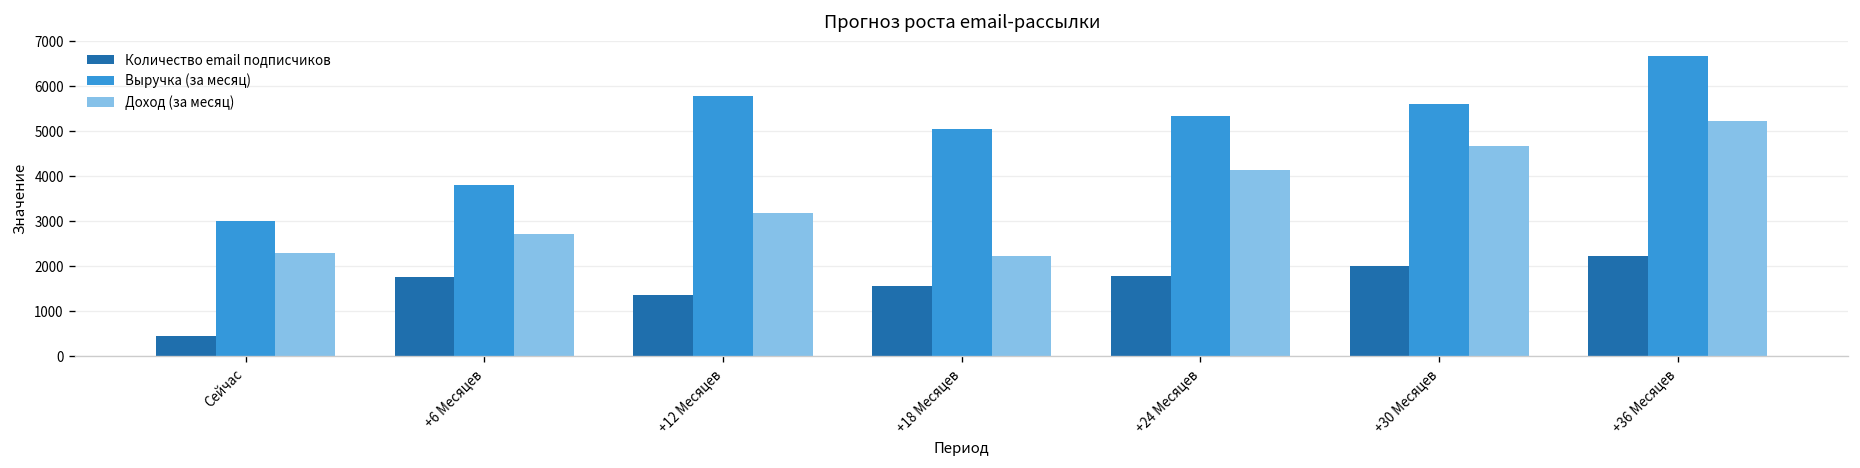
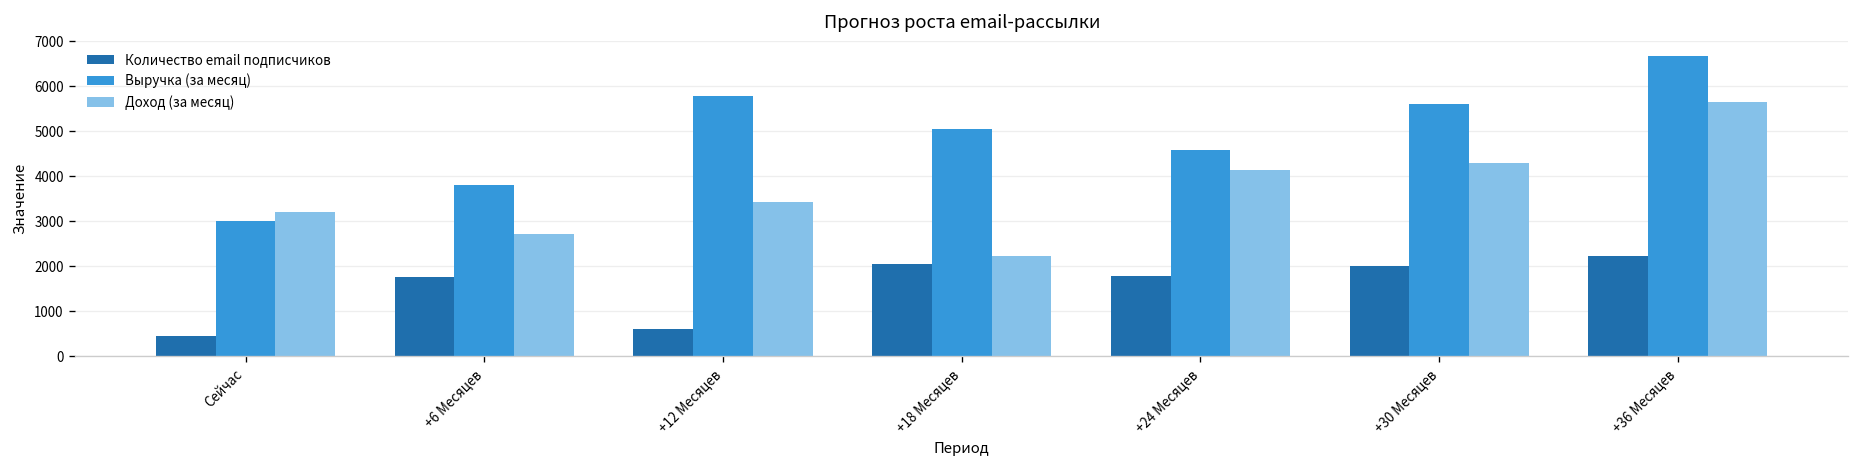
Доход (за месяц), Сейчас: 2300 -> 3200
Количество email подписчиков, +12 Месяцев: 1400 -> 600
Доход (за месяц), +12 Месяцев: 3200 -> 3400
Количество email подписчиков, +18 Месяцев: 1600 -> 2000
Выручка (за месяц), +24 Месяцев: 5300 -> 4600
Доход (за месяц), +30 Месяцев: 4700 -> 4300
Доход (за месяц), +36 Месяцев: 5200 -> 5600
